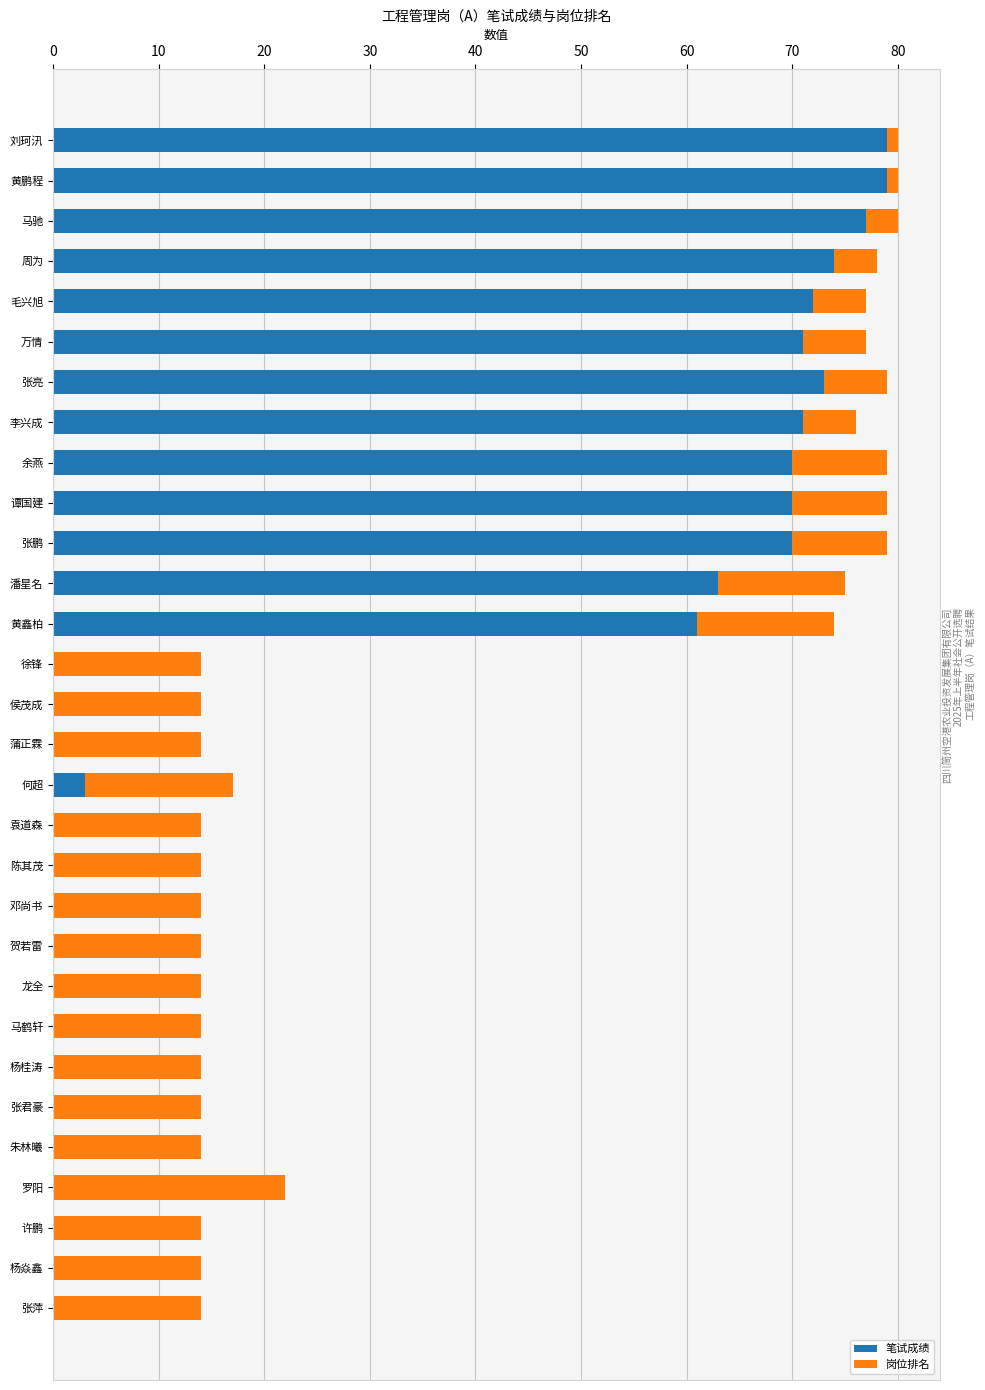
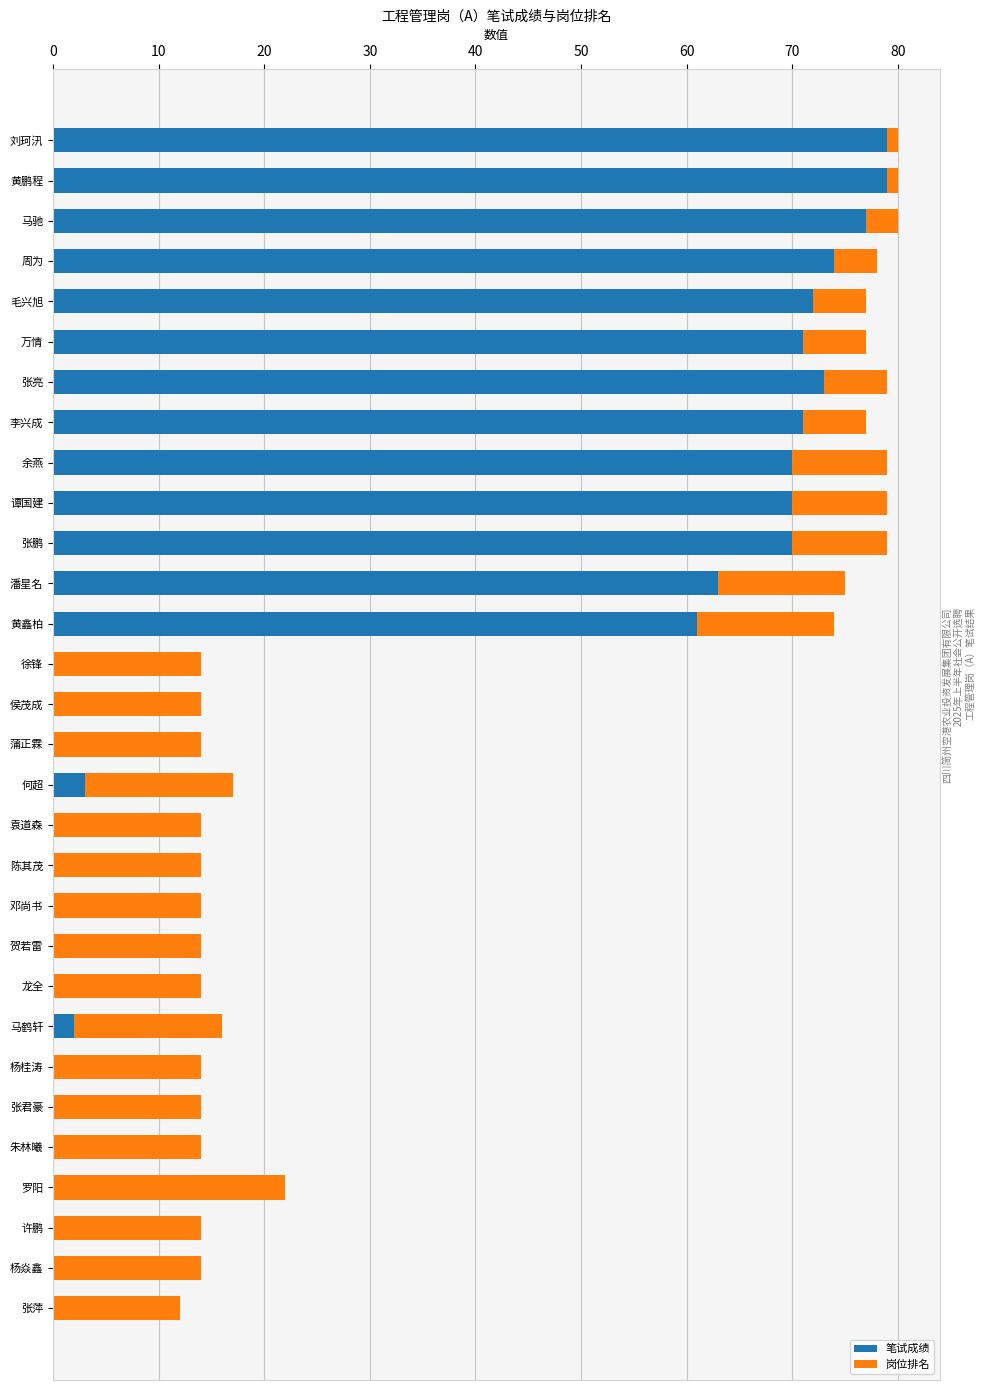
岗位排名, 李兴成: 5 -> 6
笔试成绩, 马鹤轩: 0 -> 2
岗位排名, 张萍: 14 -> 12
